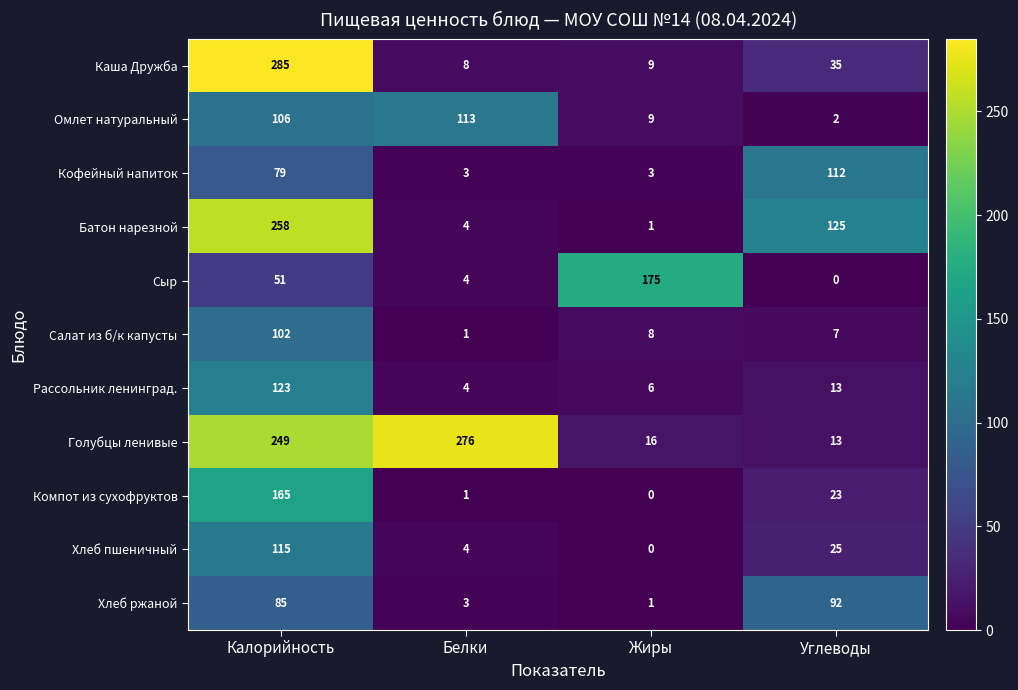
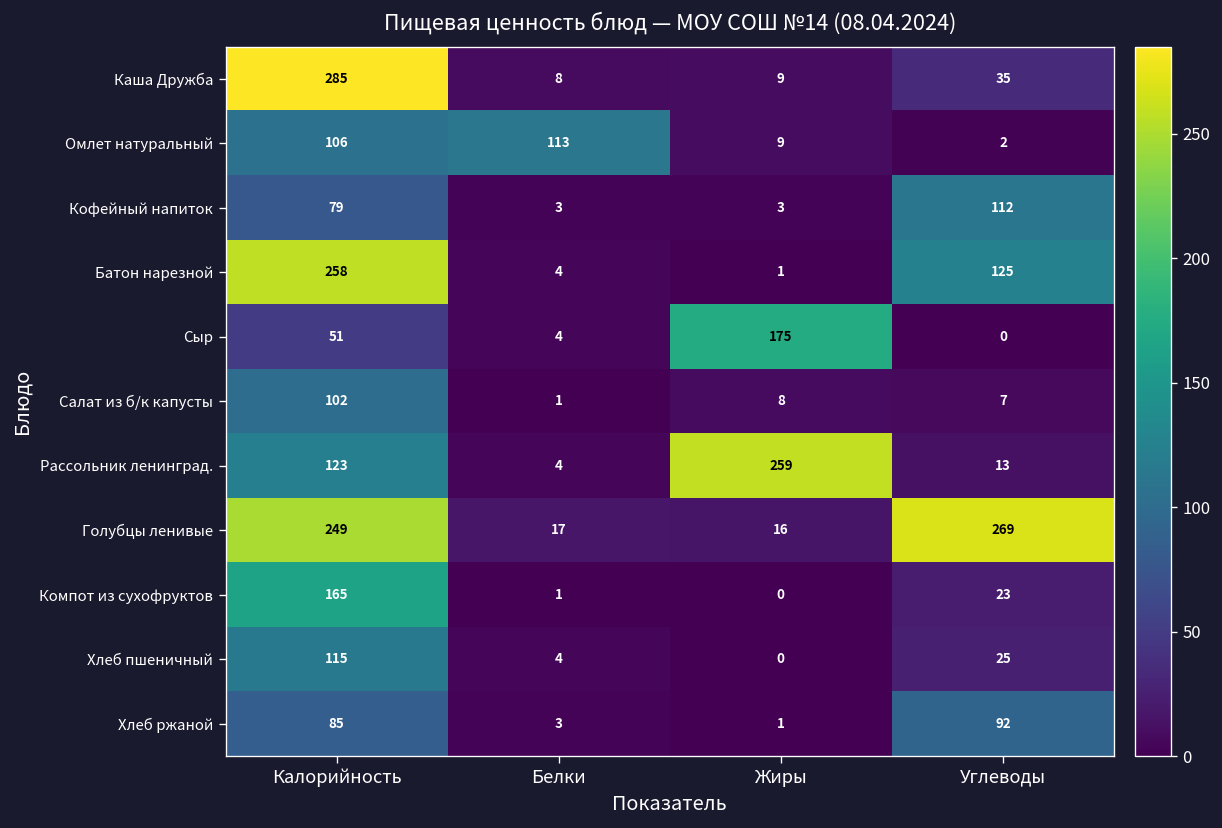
Рассольник ленинград., Жиры: 6 -> 259
Голубцы ленивые, Белки: 276 -> 17
Голубцы ленивые, Углеводы: 13 -> 269
